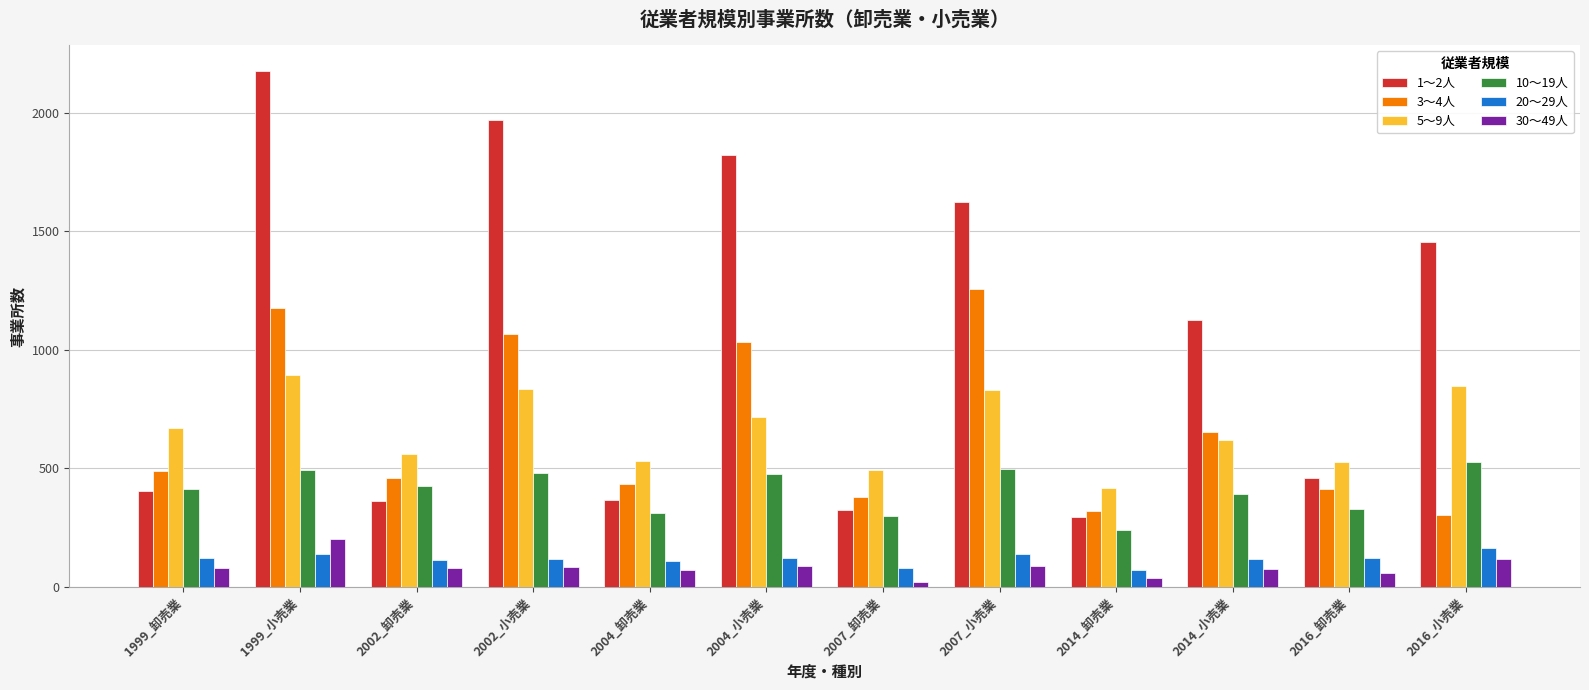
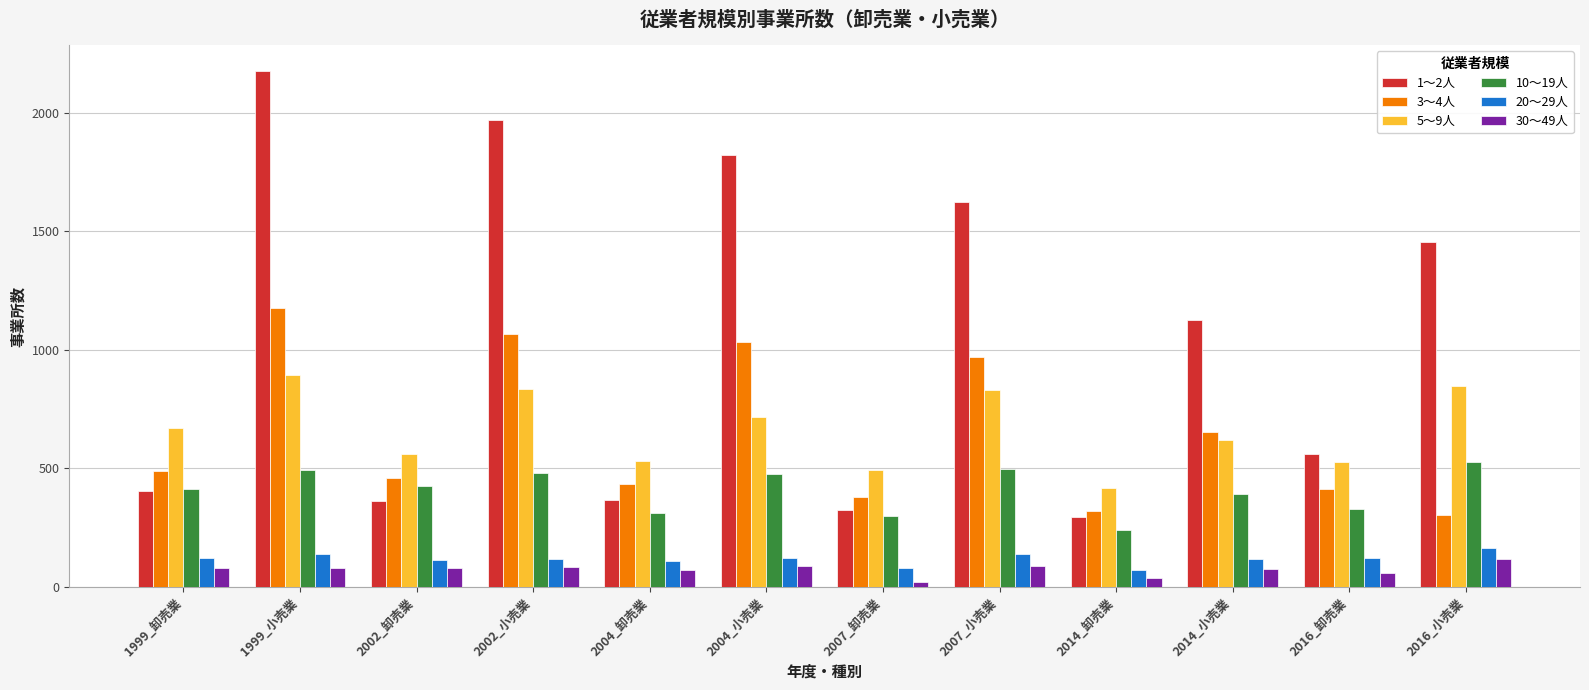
30～49人, 1999_小売業: 200 -> 80
3～4人, 2007_小売業: 1260 -> 970
1～2人, 2016_卸売業: 460 -> 560
